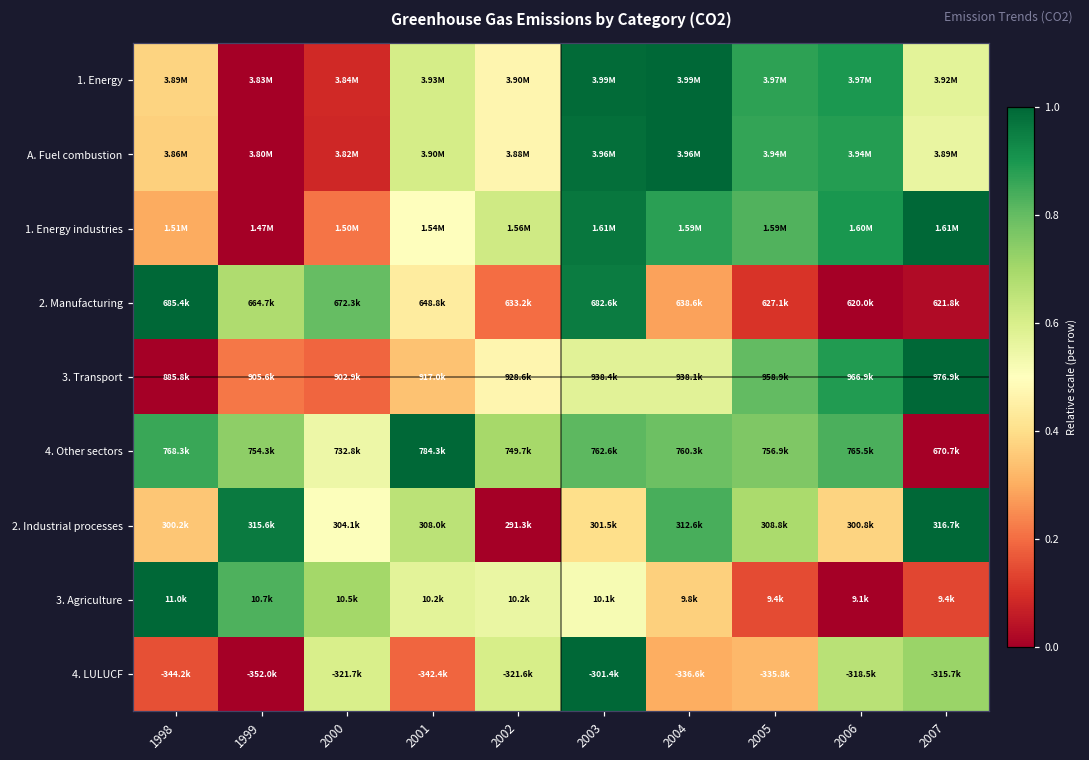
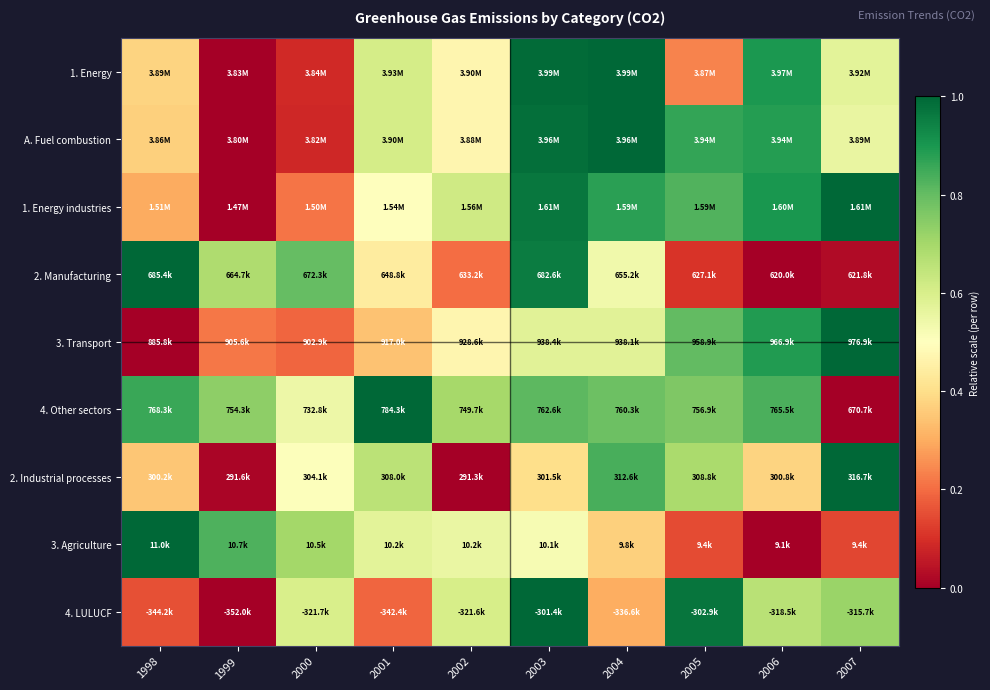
1. Energy, 2005: 3.97M -> 3.87M
2. Manufacturing, 2004: 638.6k -> 655.2k
2. Industrial processes, 1999: 315.6k -> 291.6k
4. LULUCF, 2005: -335.8k -> -302.9k
